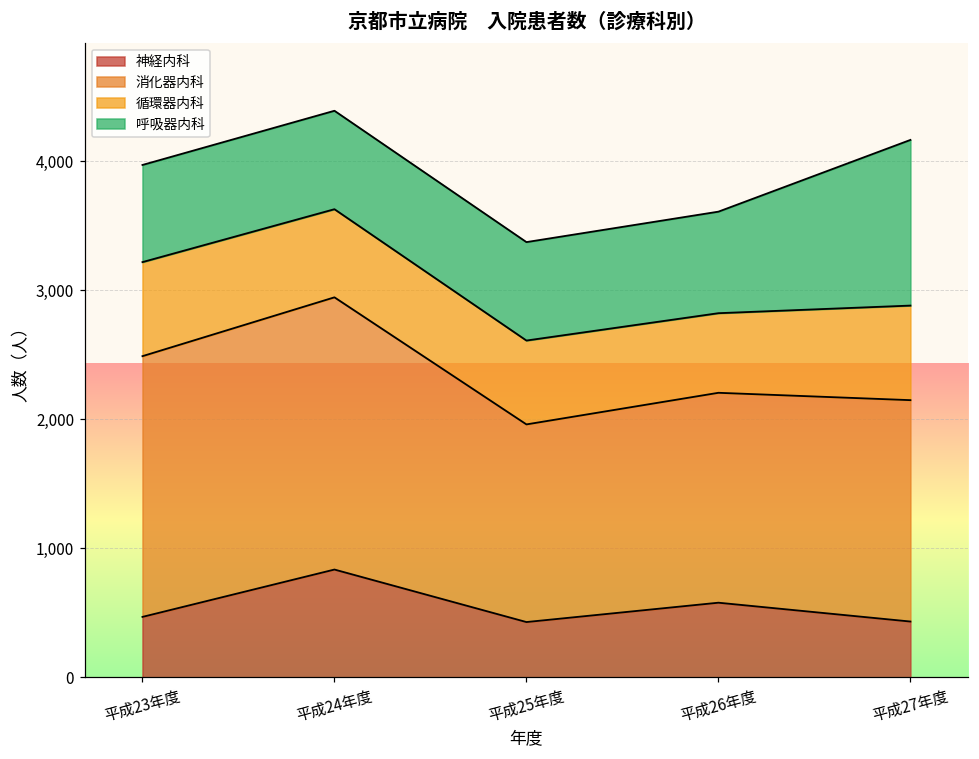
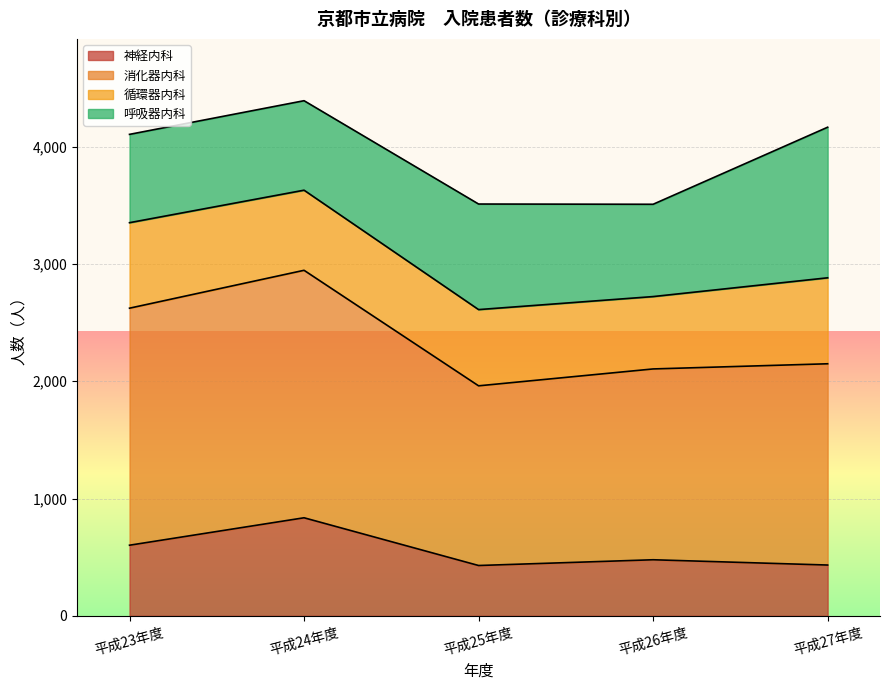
神経内科, 平成23年度: 470 -> 600
呼吸器内科, 平成25年度: 760 -> 900
神経内科, 平成26年度: 580 -> 480
